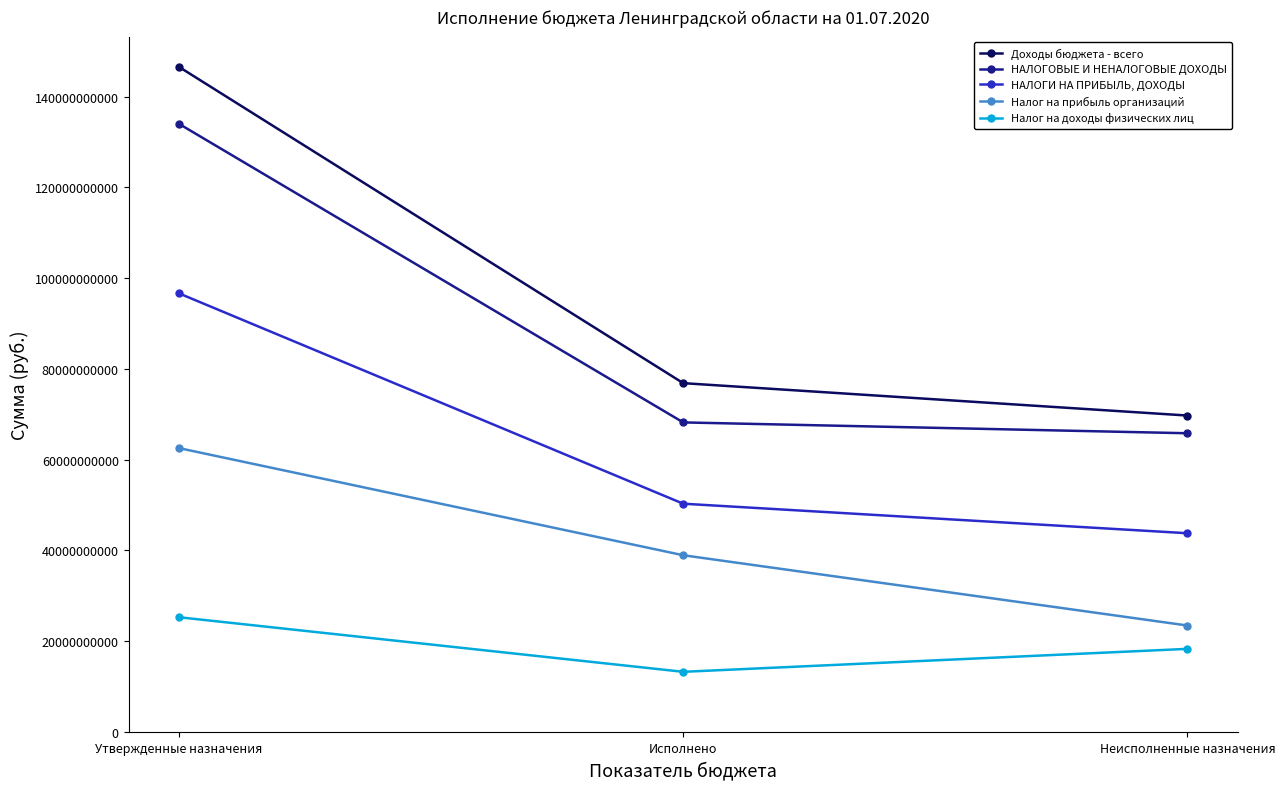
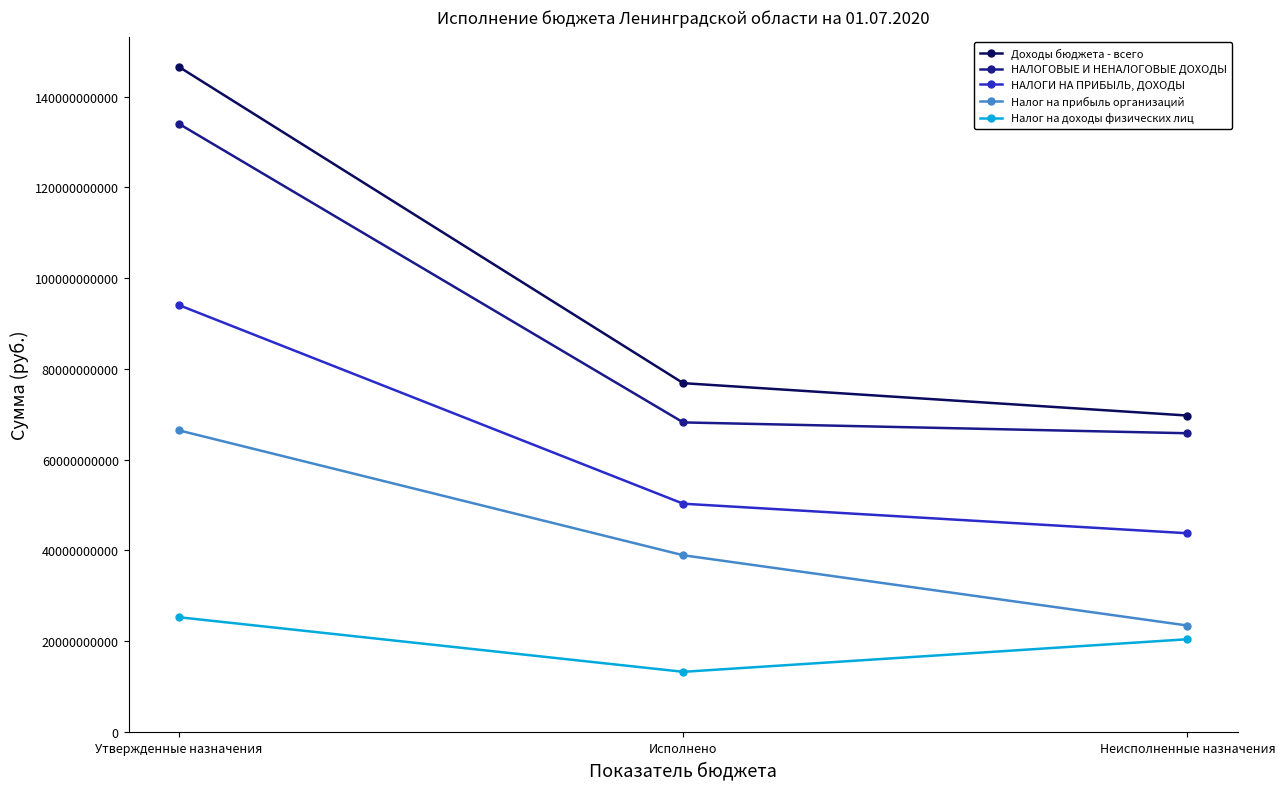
НАЛОГИ НА ПРИБЫЛЬ, ДОХОДЫ, Утвержденные назначения: 97000000000 -> 94000000000
Налог на прибыль организаций, Утвержденные назначения: 63000000000 -> 66000000000
Налог на доходы физических лиц, Неисполненные назначения: 18000000000 -> 20000000000
